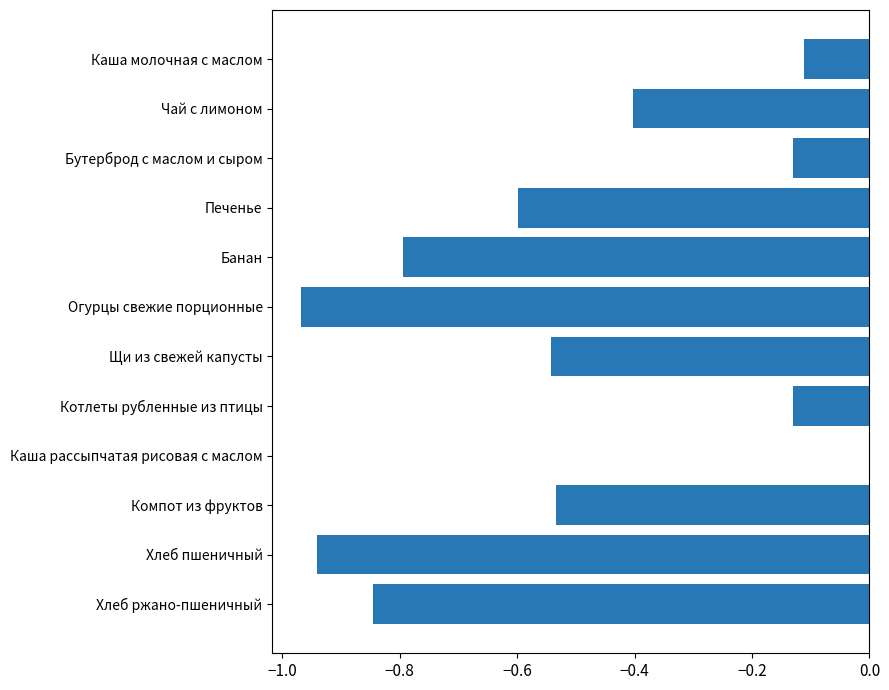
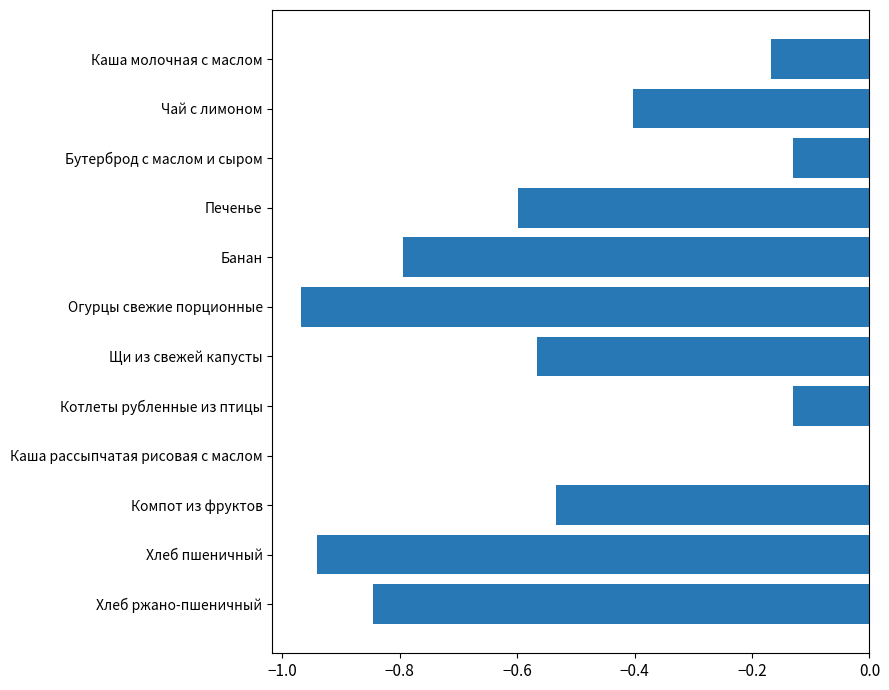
Каша молочная с маслом: -0.11 -> -0.17
Щи из свежей капусты: -0.54 -> -0.57
